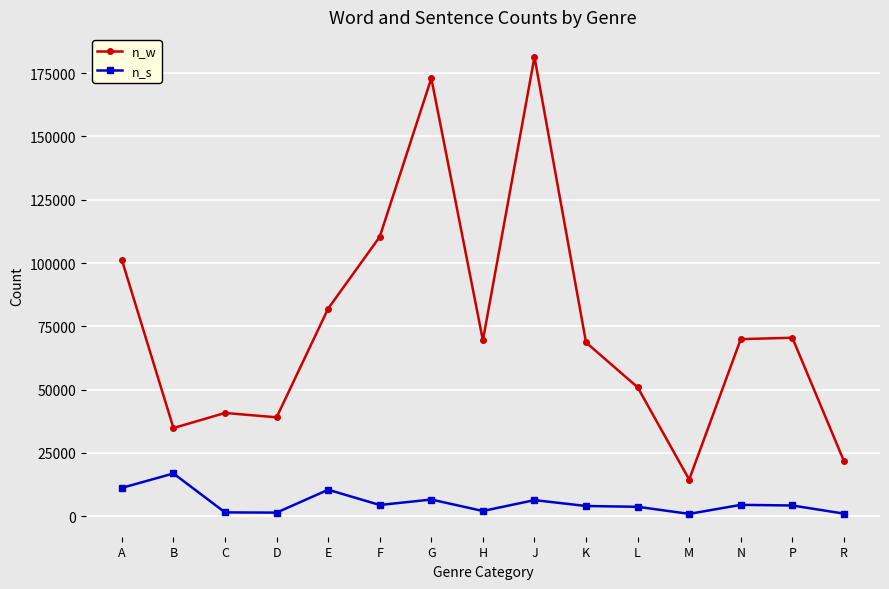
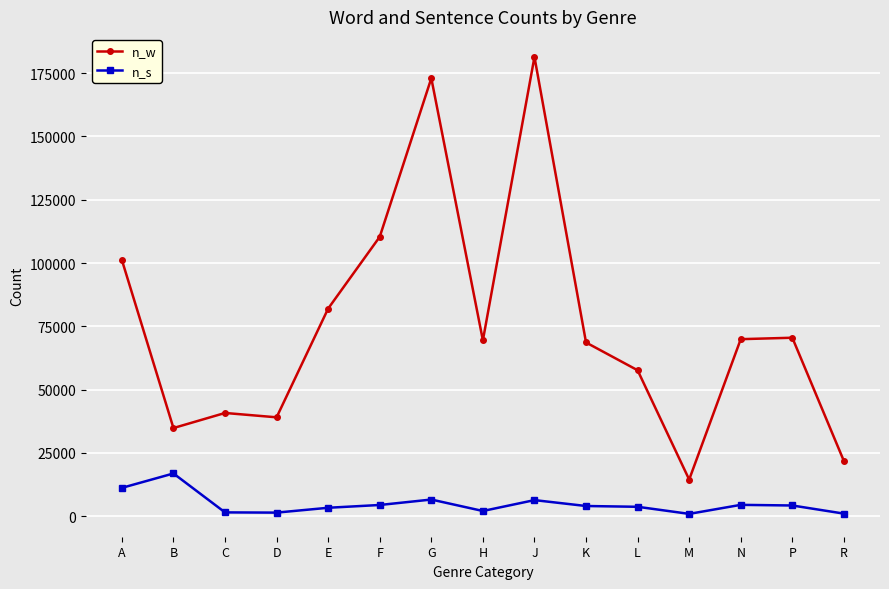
n_s, E: 10000 -> 3000
n_w, L: 51000 -> 58000
